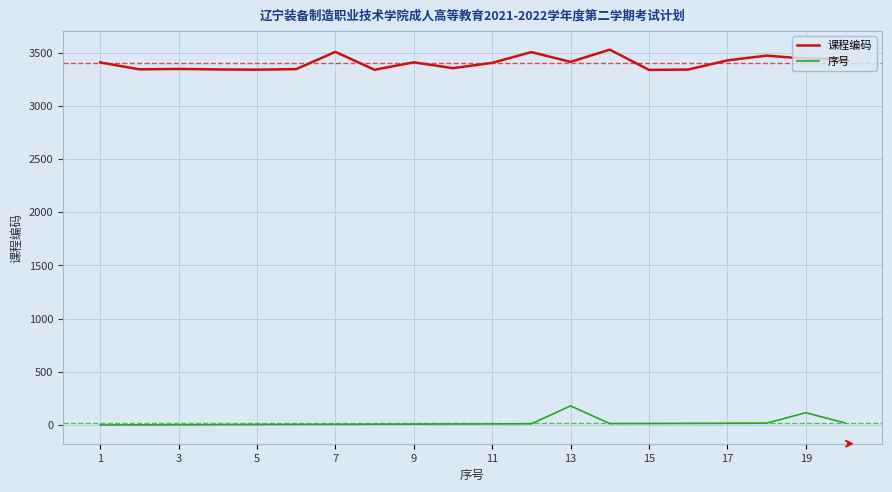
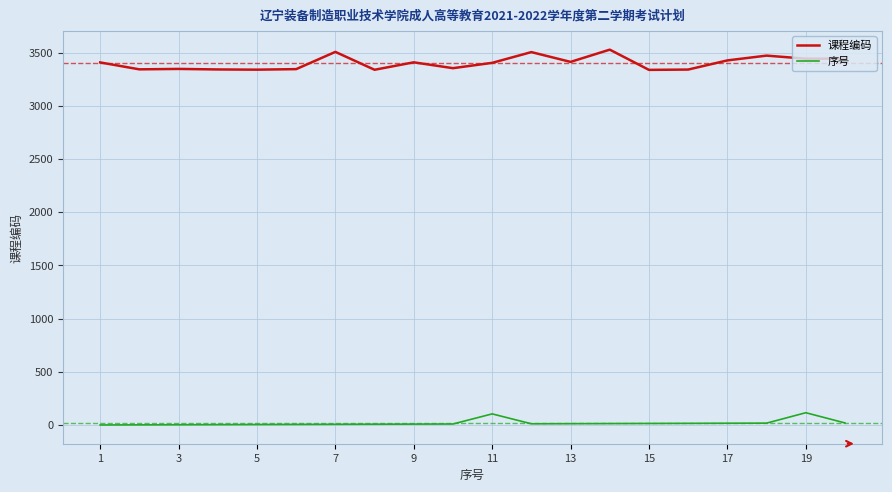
序号, 11: 10 -> 110
序号, 13: 180 -> 10
